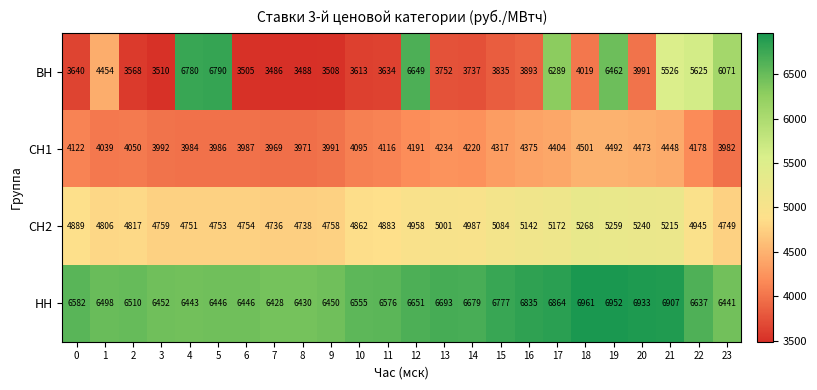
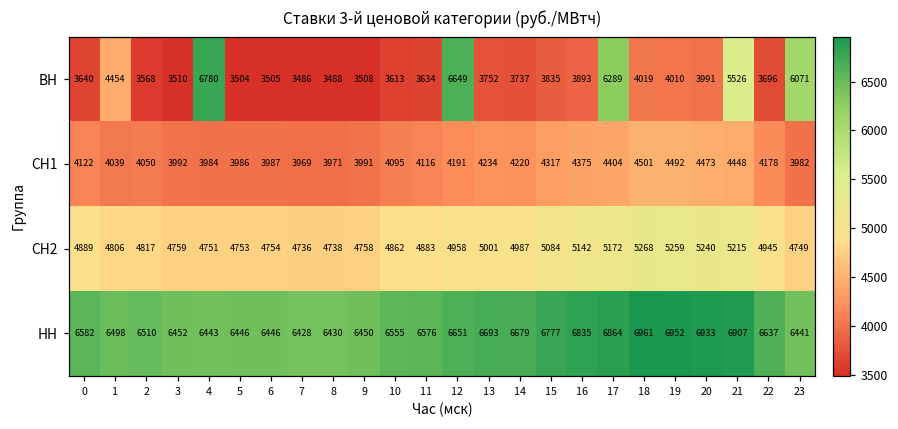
ВН, 5: 6790 -> 3504
ВН, 19: 6462 -> 4010
ВН, 22: 5625 -> 3696
